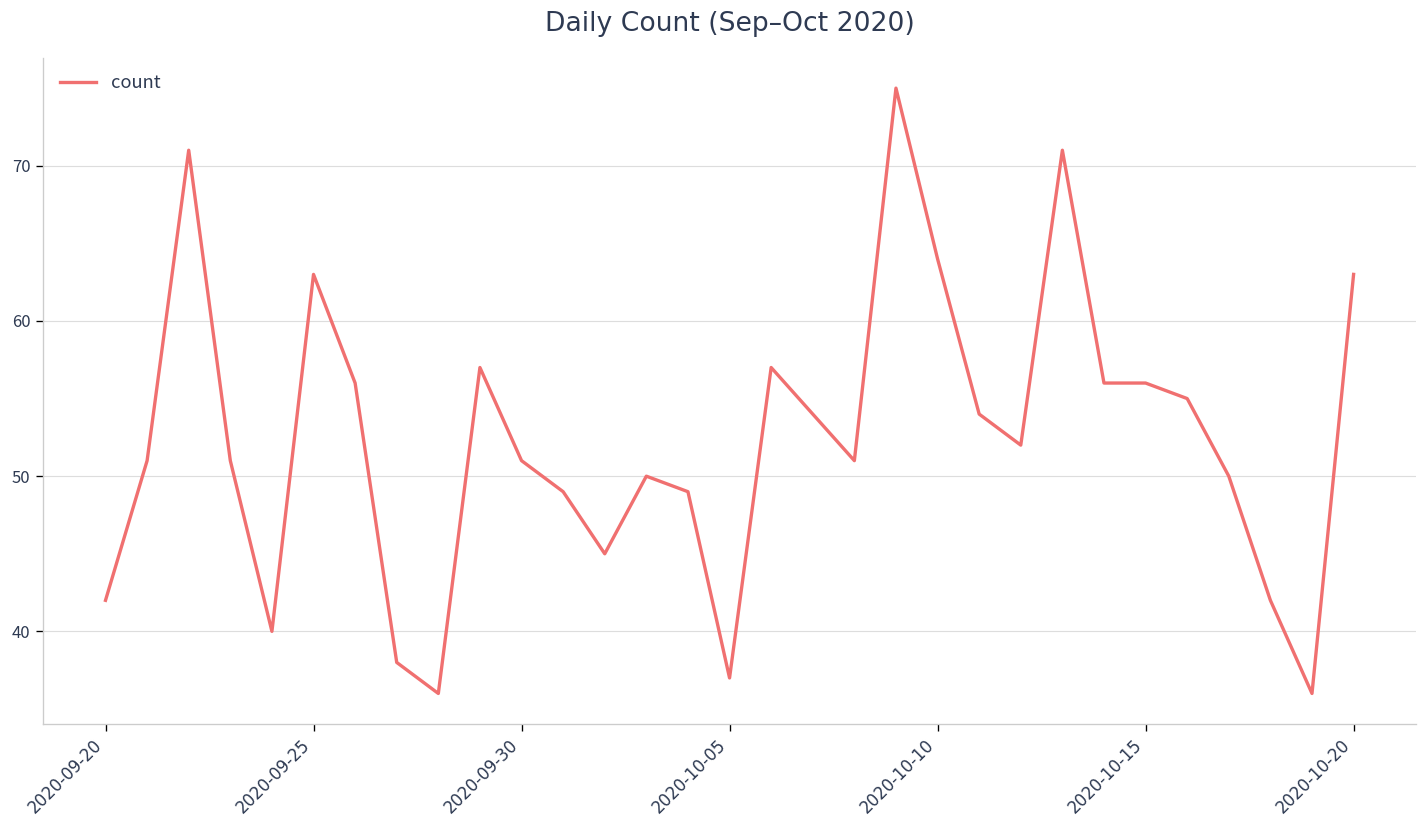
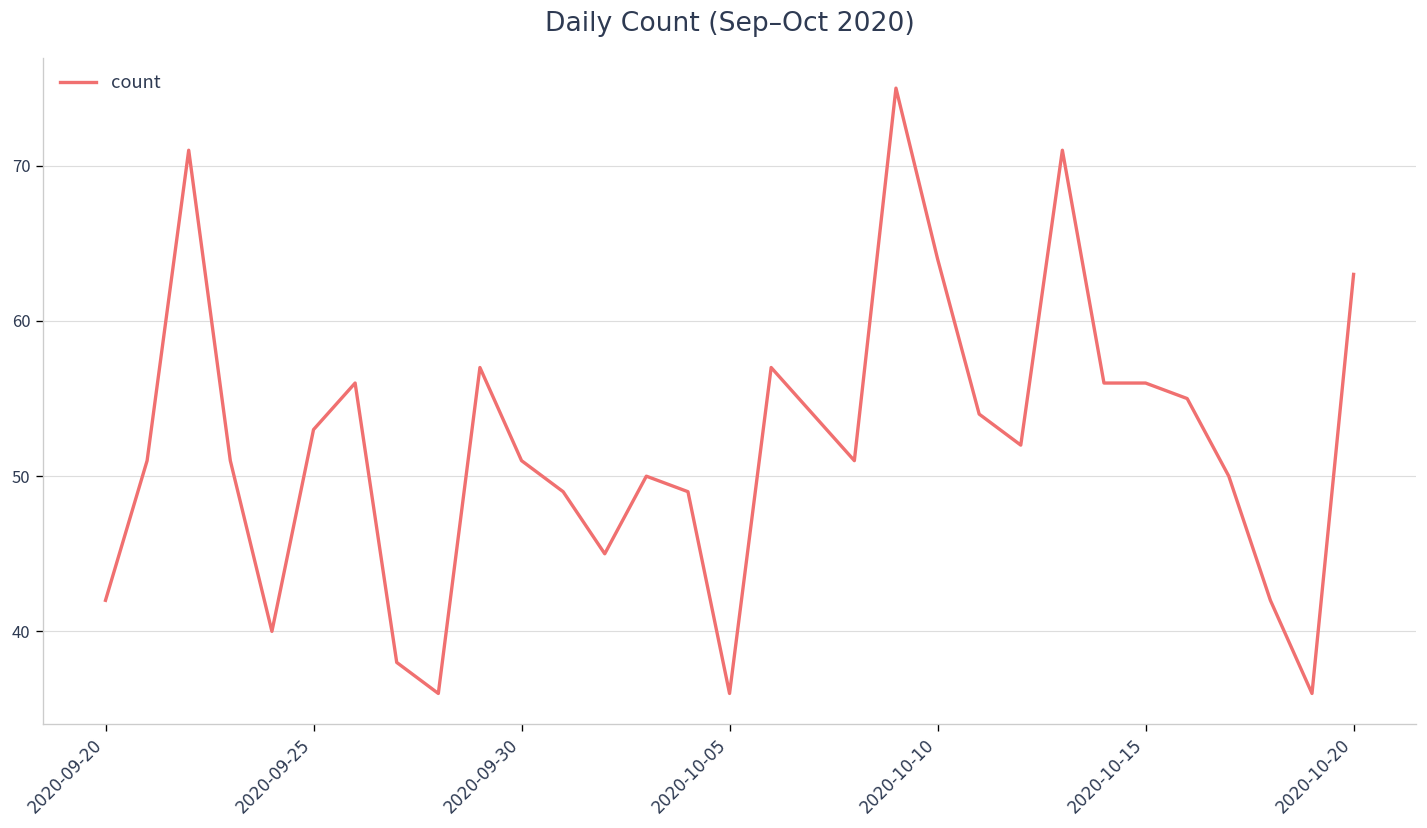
2020-09-25: 63 -> 53
2020-10-05: 37 -> 36
